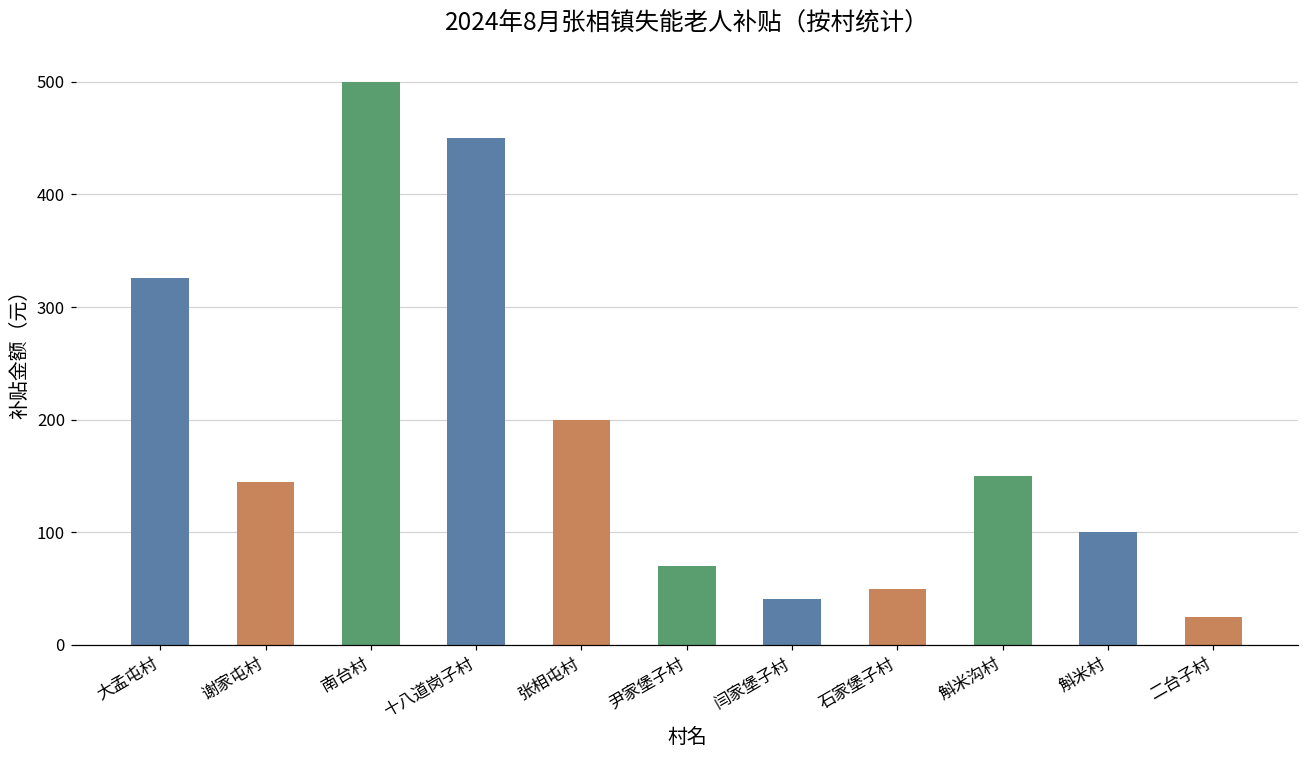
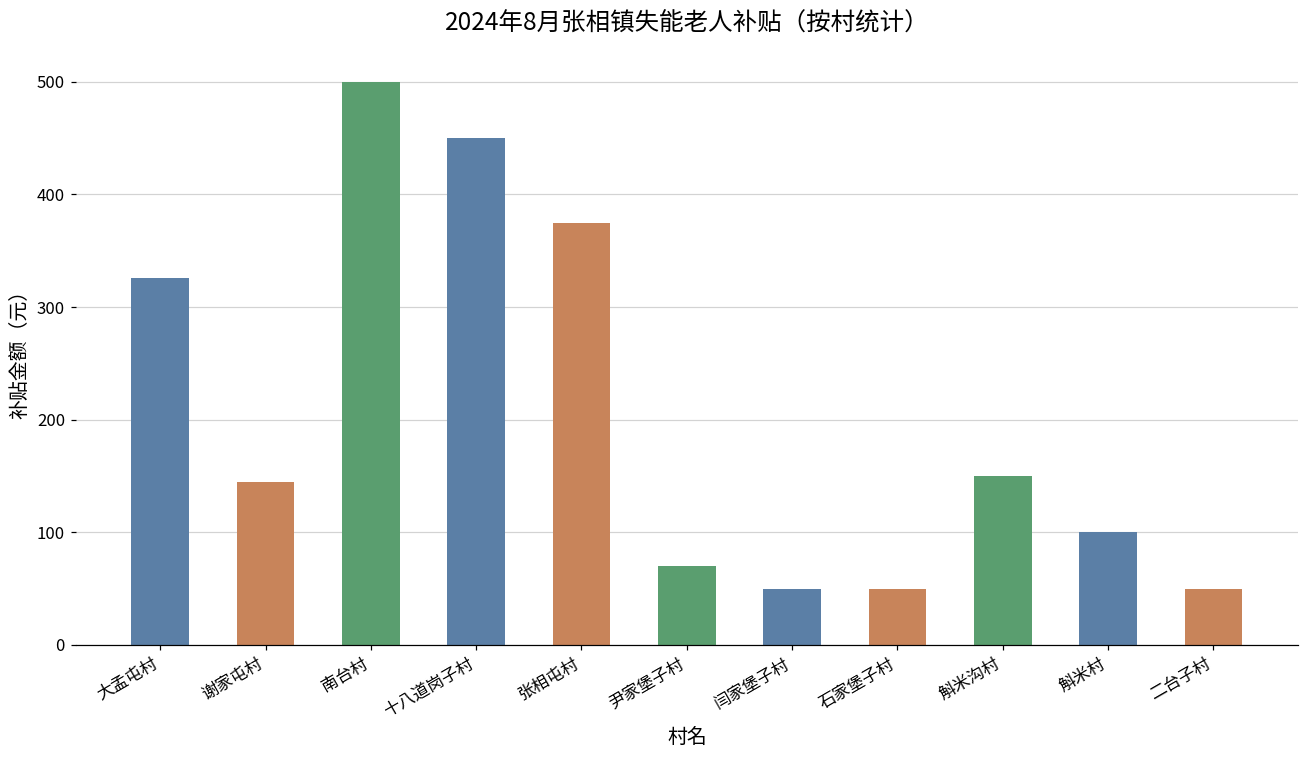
张相屯村: 200 -> 375
闫家堡子村: 41 -> 50
二台子村: 25 -> 50
